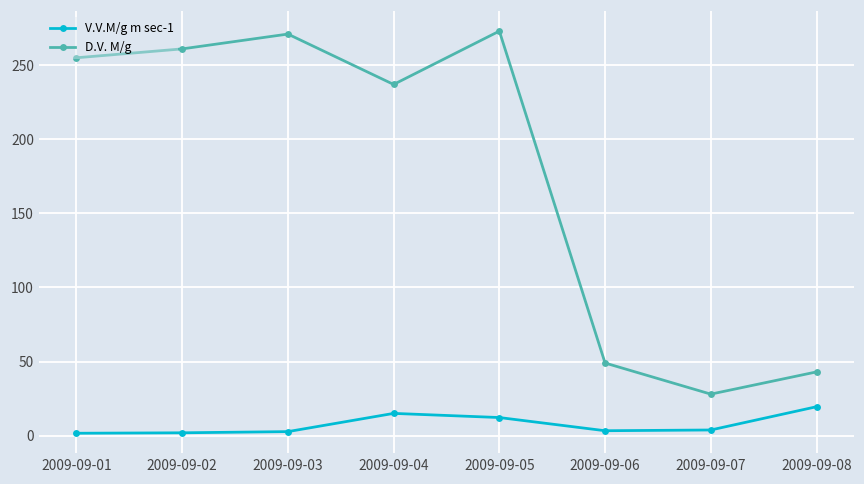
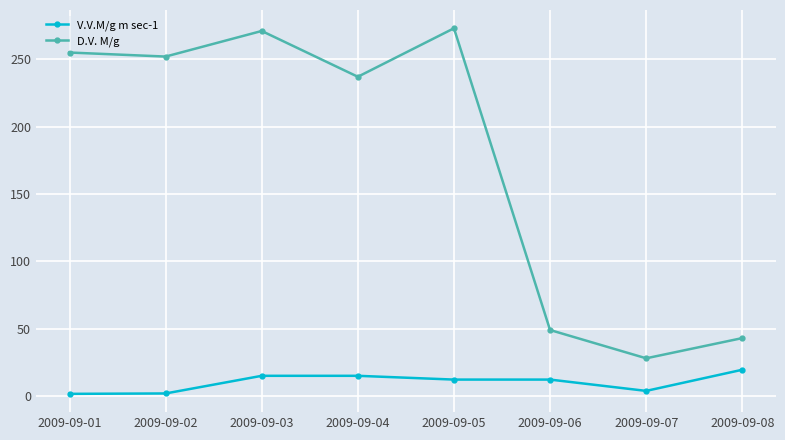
D.V. M/g, 2009-09-02: 261 -> 252
V.V.M/g m sec-1, 2009-09-03: 3 -> 15
V.V.M/g m sec-1, 2009-09-06: 3 -> 12
